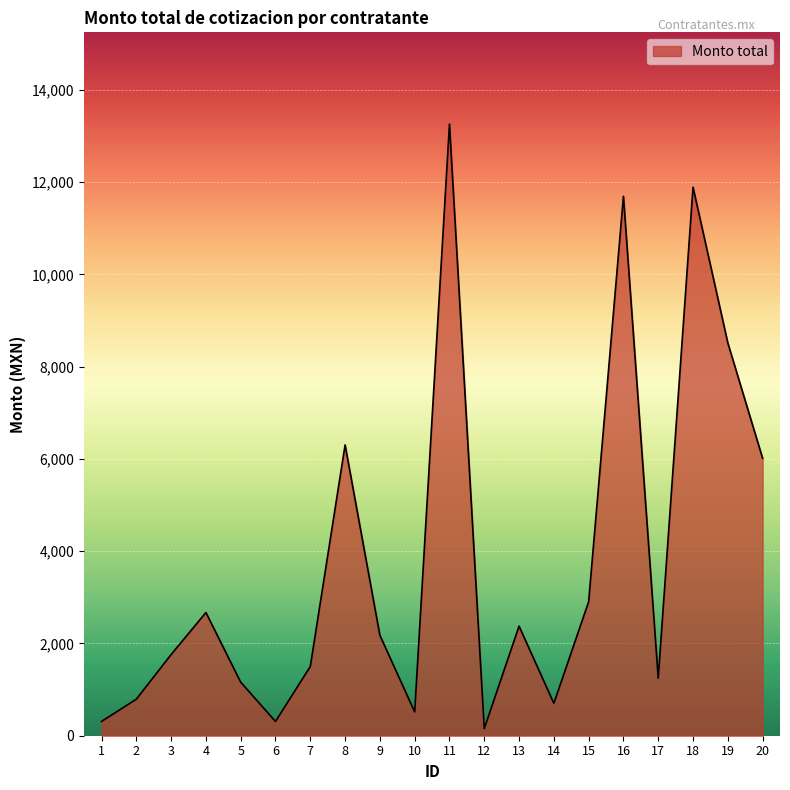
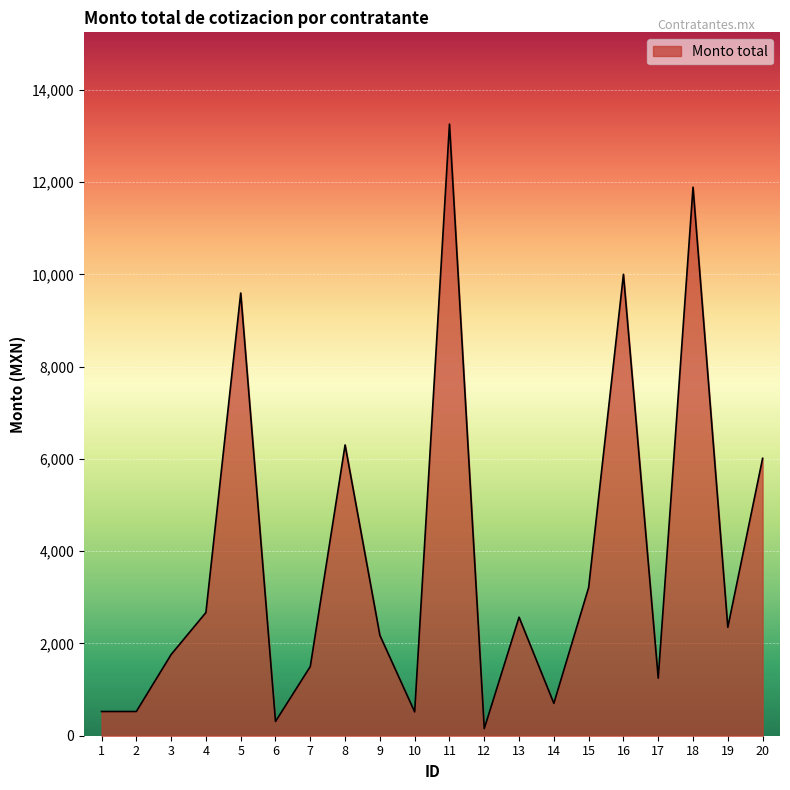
1: 300 -> 500
2: 800 -> 500
5: 1,200 -> 9,600
13: 2,400 -> 2,600
15: 2,900 -> 3,200
16: 11,700 -> 10,000
19: 8,500 -> 2,400
